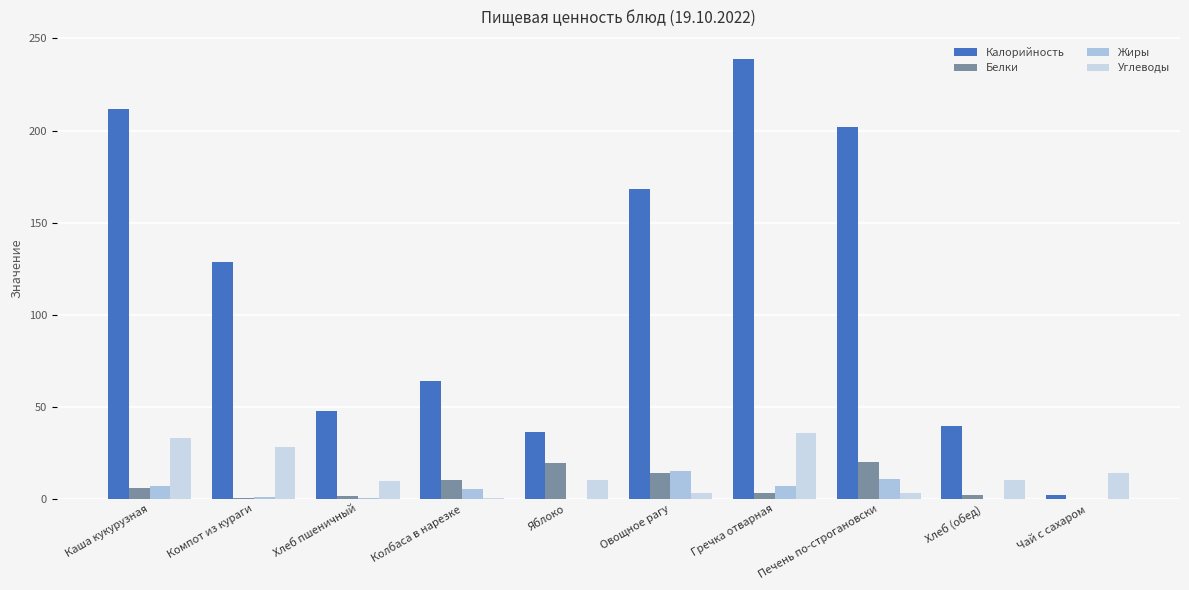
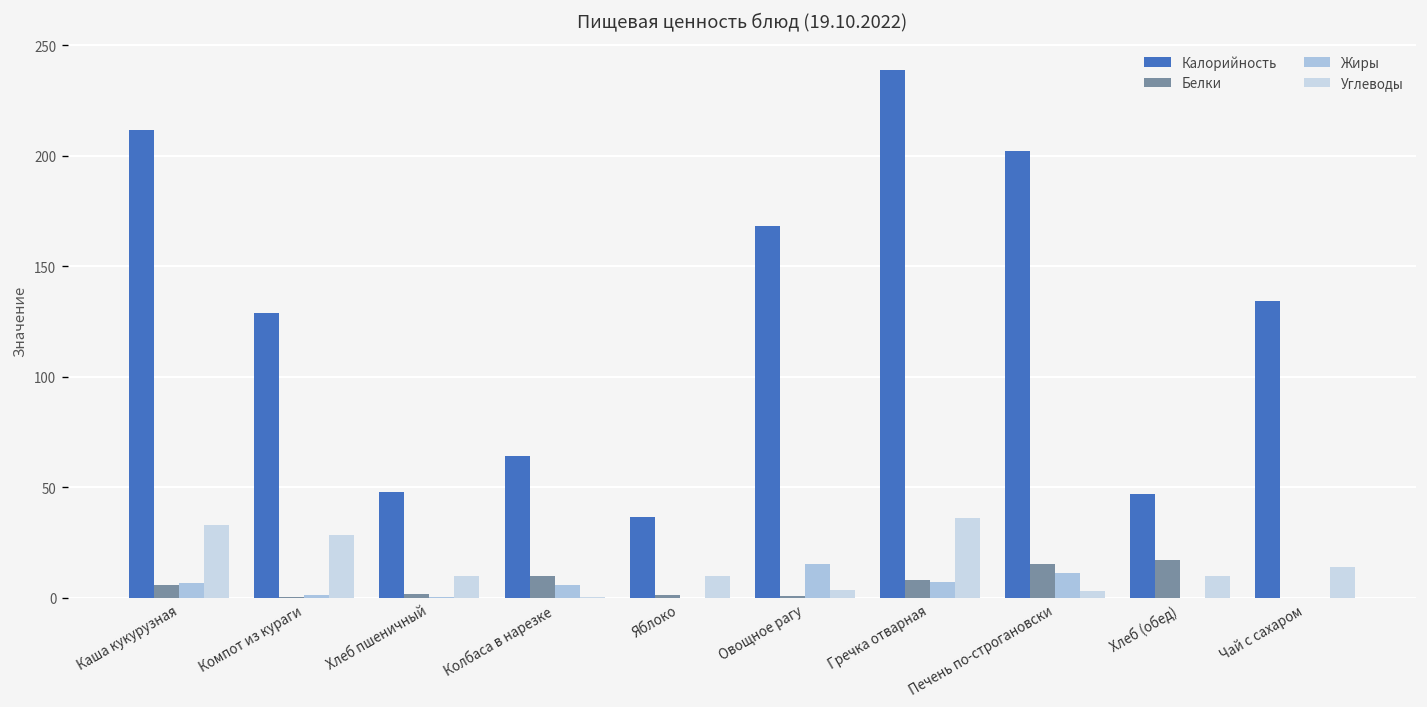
Белки, Яблоко: 20 -> 1
Белки, Овощное рагу: 14 -> 1
Белки, Гречка отварная: 3 -> 8
Белки, Печень по-строгановски: 20 -> 15
Калорийность, Хлеб (обед): 40 -> 47
Белки, Хлеб (обед): 2 -> 17
Калорийность, Чай с сахаром: 2 -> 134
